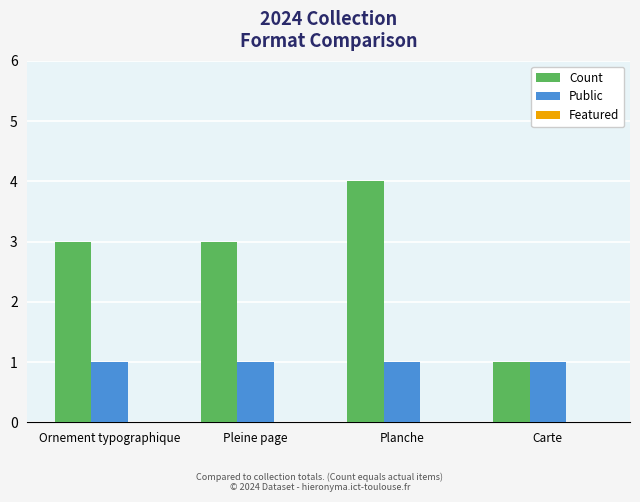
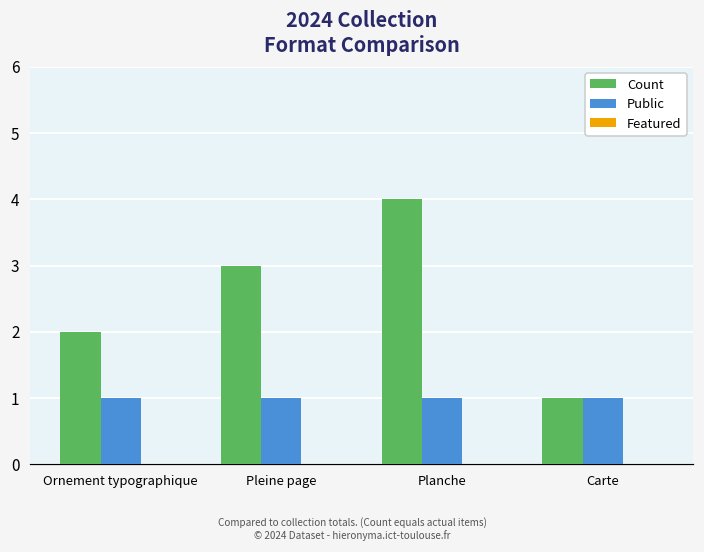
Count, Ornement typographique: 3 -> 2
